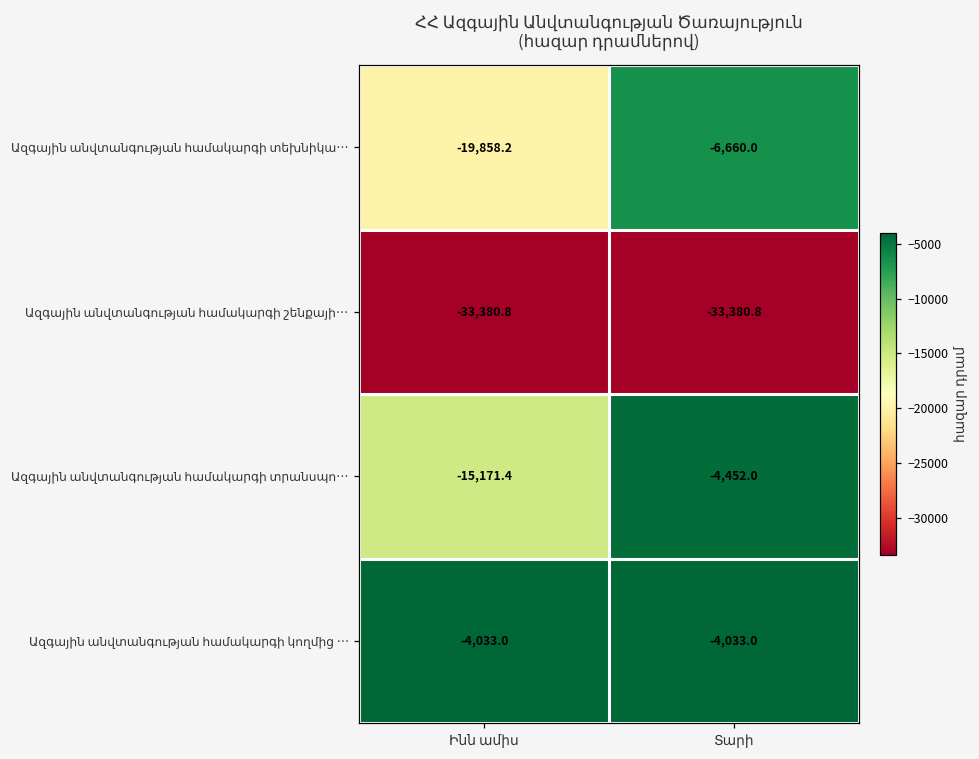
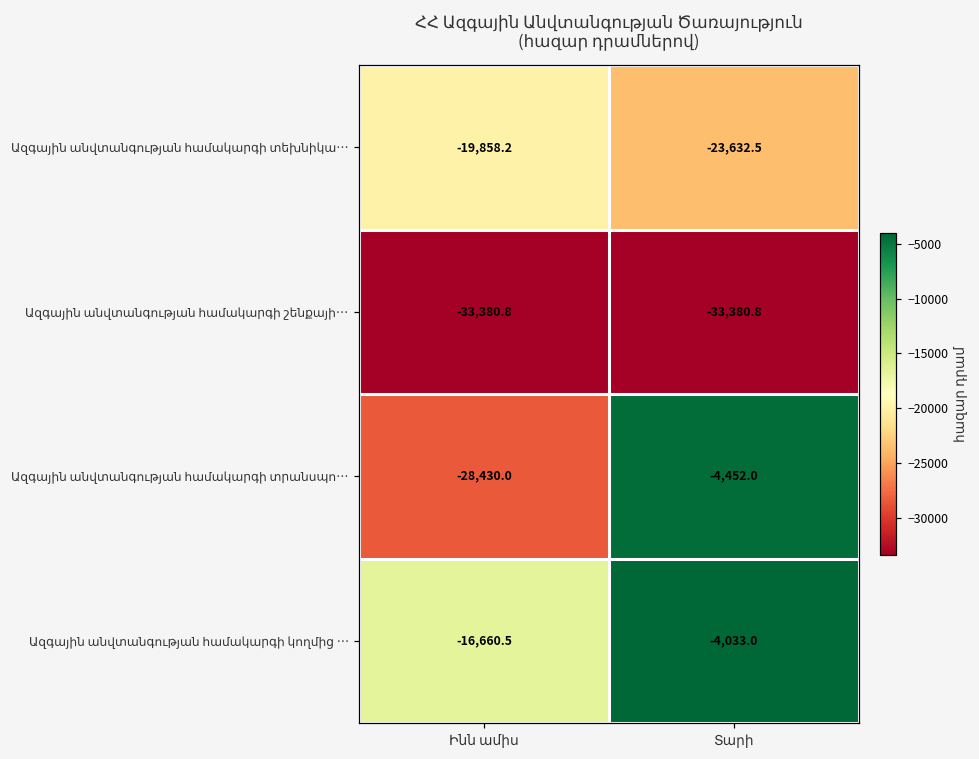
Ազգային անվտանգության համակարգի տեխնիկա…, Տարի: -6,660.0 -> -23,632.5
Ազգային անվտանգության համակարգի տրանսպո…, Ինն ամիս: -15,171.4 -> -28,430.0
Ազգային անվտանգության համակարգի կողմից …, Ինն ամիս: -4,033.0 -> -16,660.5
